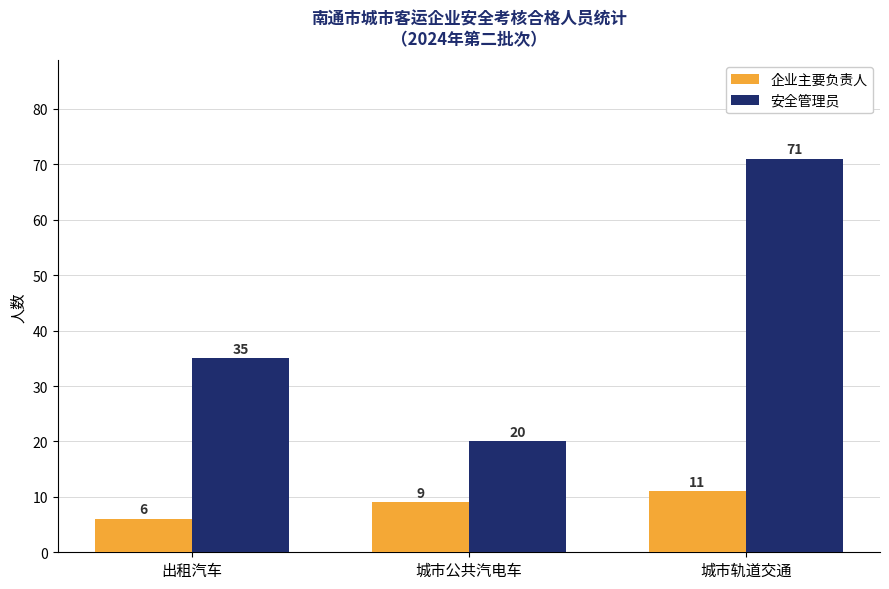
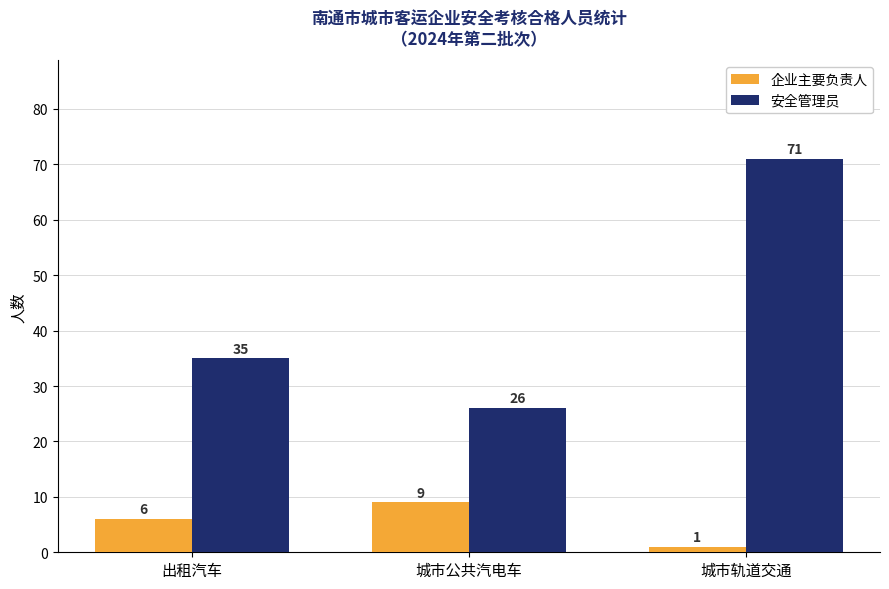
安全管理员, 城市公共汽电车: 20 -> 26
企业主要负责人, 城市轨道交通: 11 -> 1
